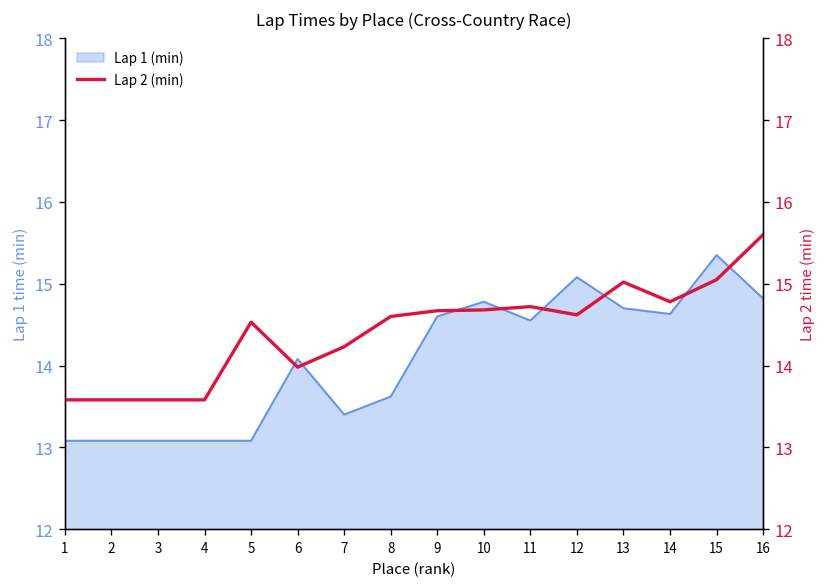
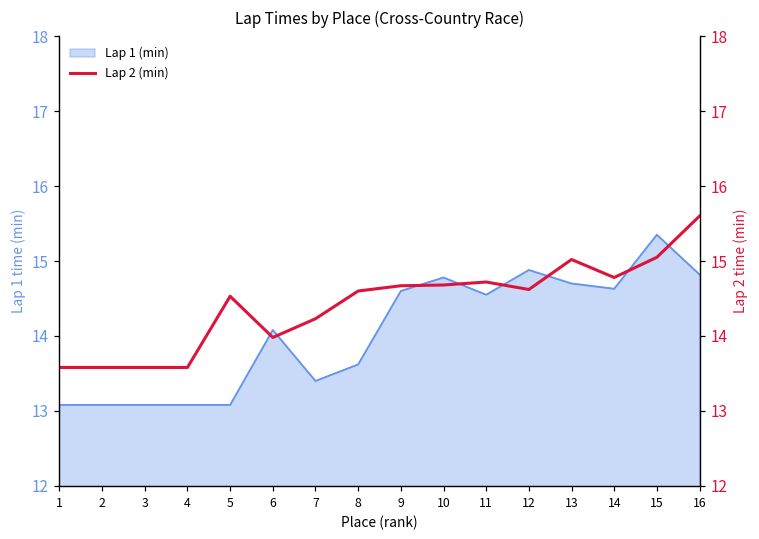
Lap 1 (min), 12: 15.1 -> 14.9
